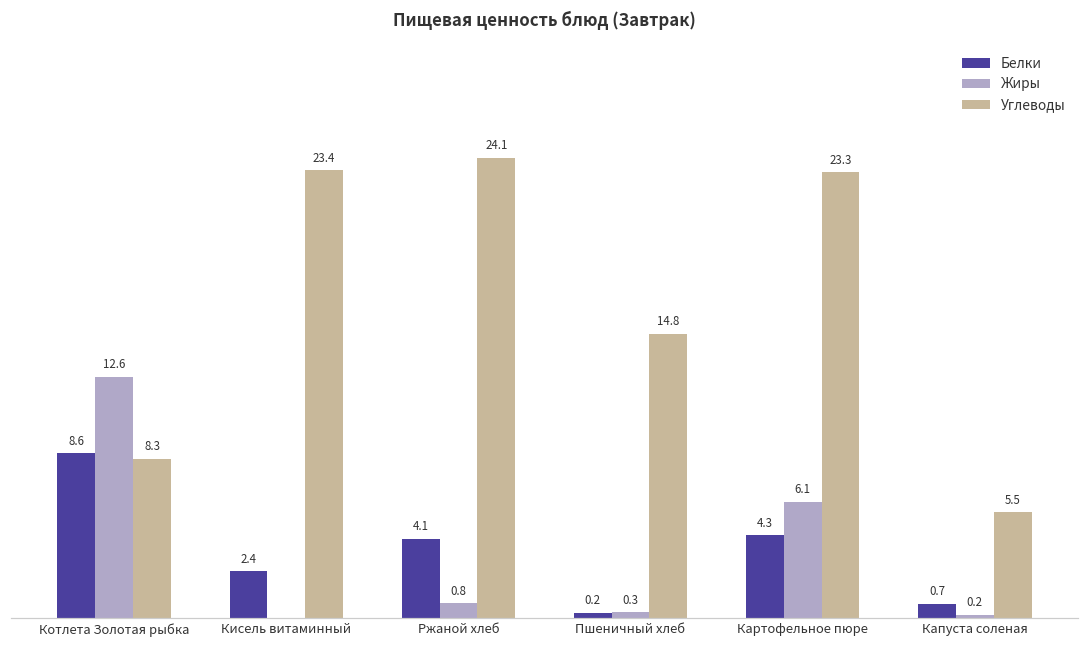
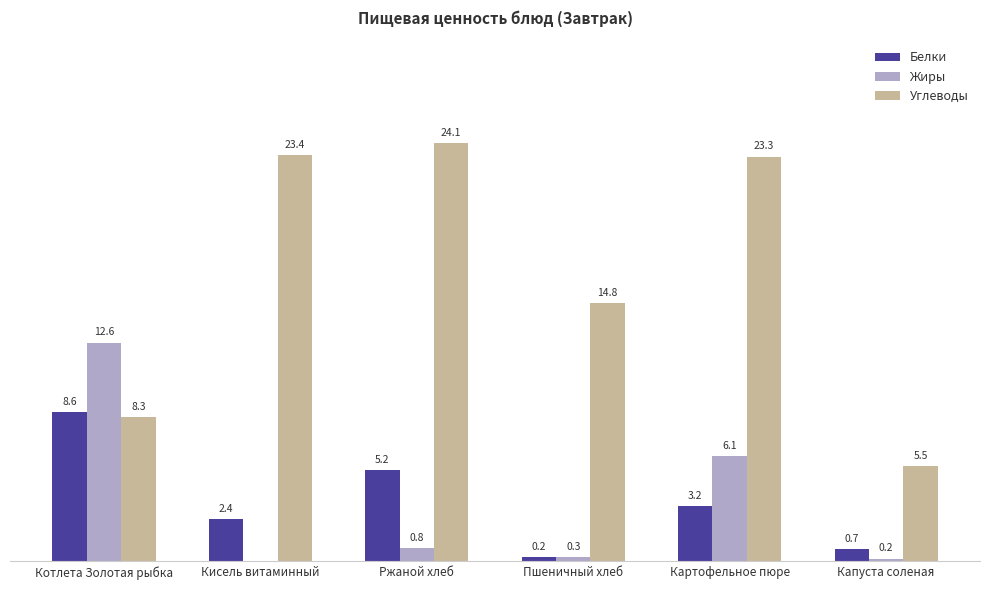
Белки, Ржаной хлеб: 4.1 -> 5.2
Белки, Картофельное пюре: 4.3 -> 3.2
